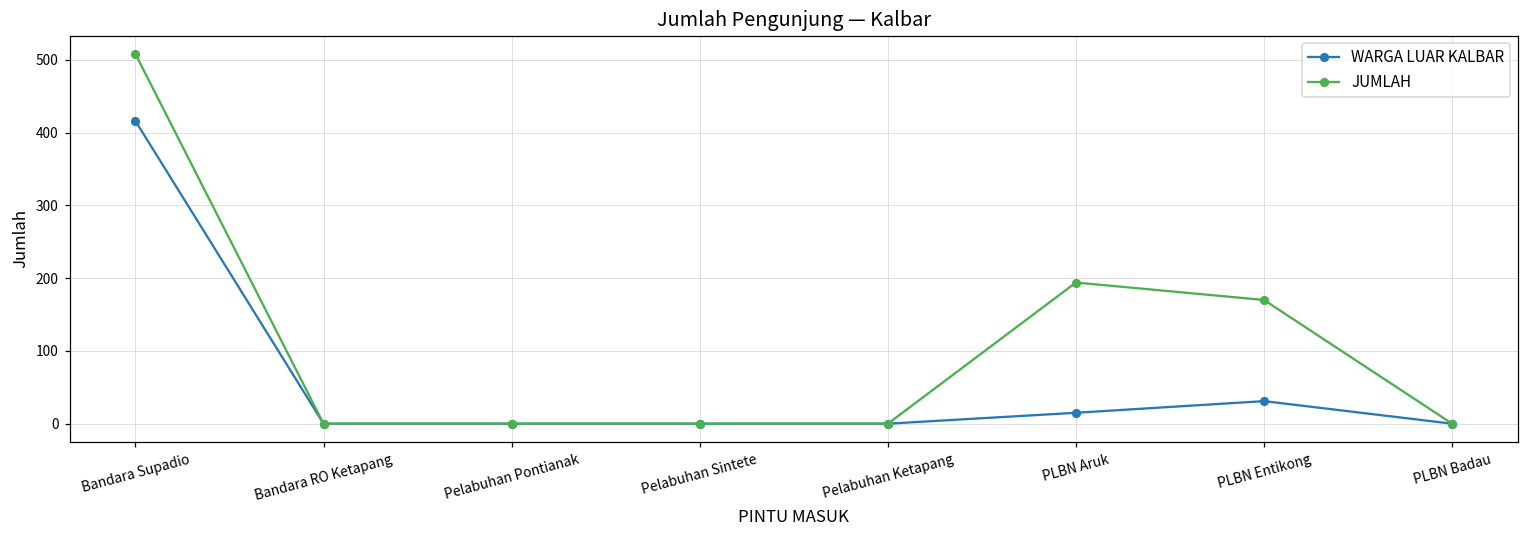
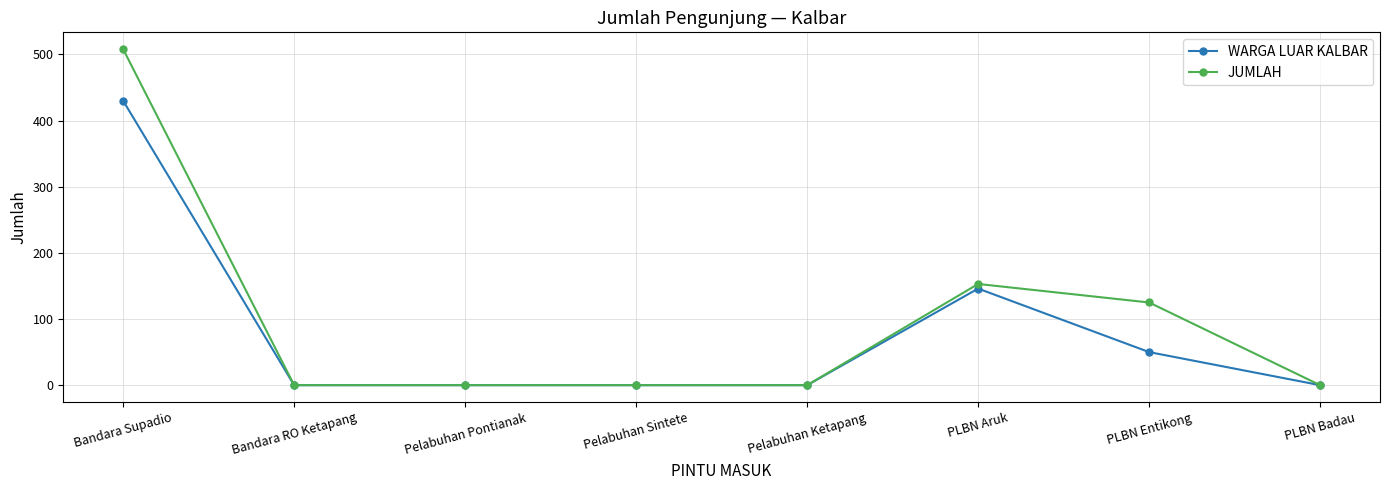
WARGA LUAR KALBAR, Bandara Supadio: 420 -> 430
WARGA LUAR KALBAR, PLBN Aruk: 20 -> 150
JUMLAH, PLBN Aruk: 190 -> 150
WARGA LUAR KALBAR, PLBN Entikong: 30 -> 50
JUMLAH, PLBN Entikong: 170 -> 130
